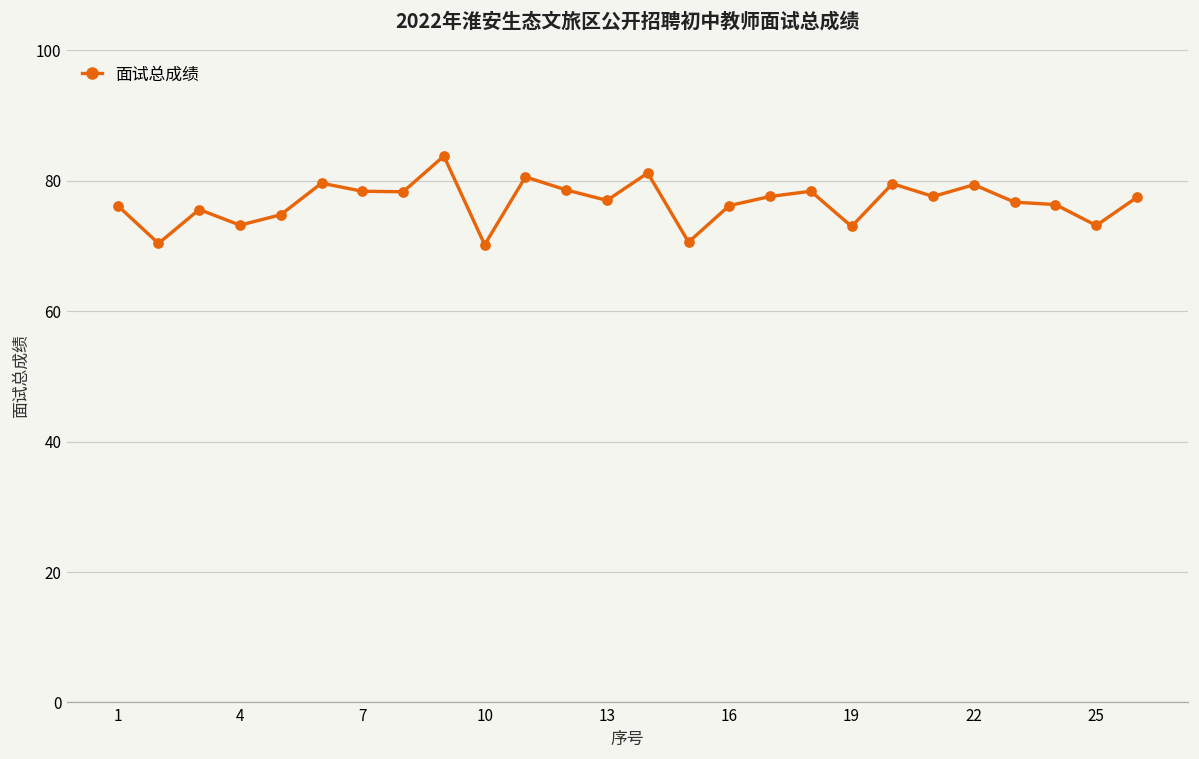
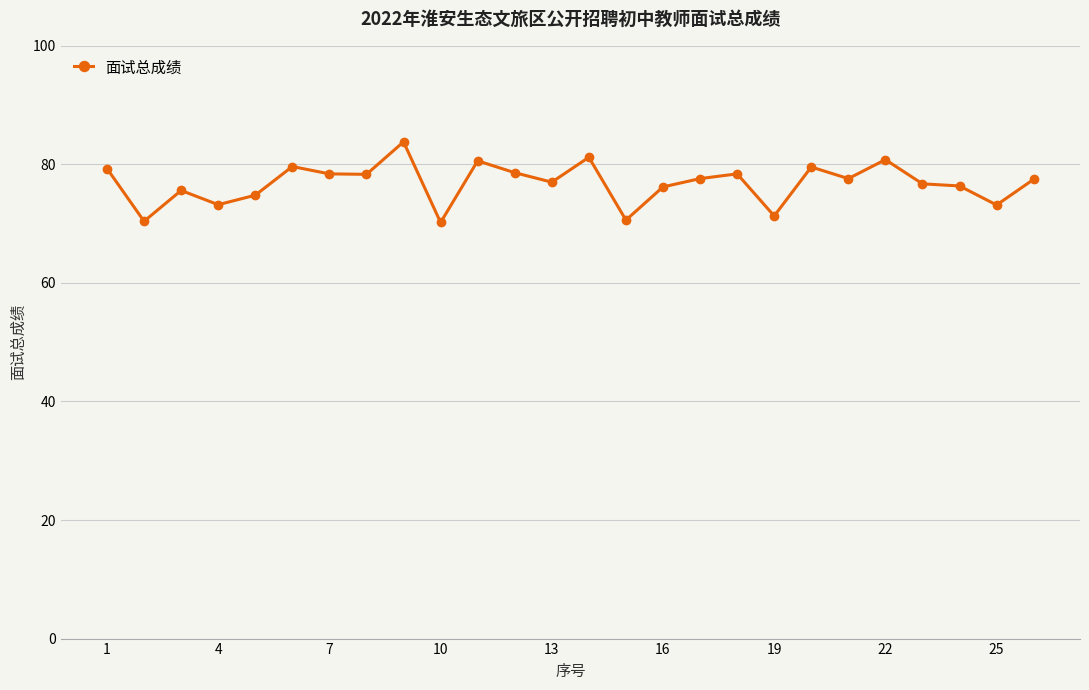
1: 76 -> 79
19: 73 -> 71
22: 79 -> 81
